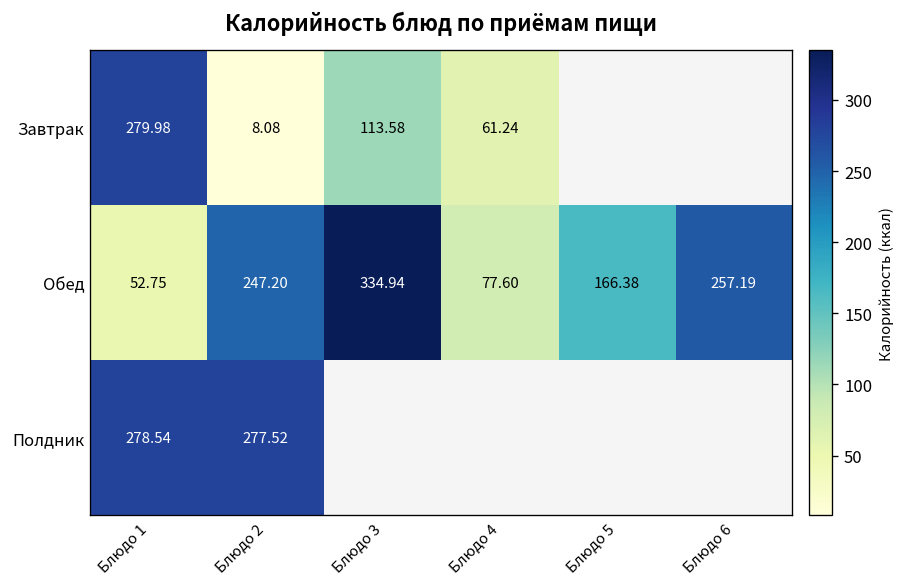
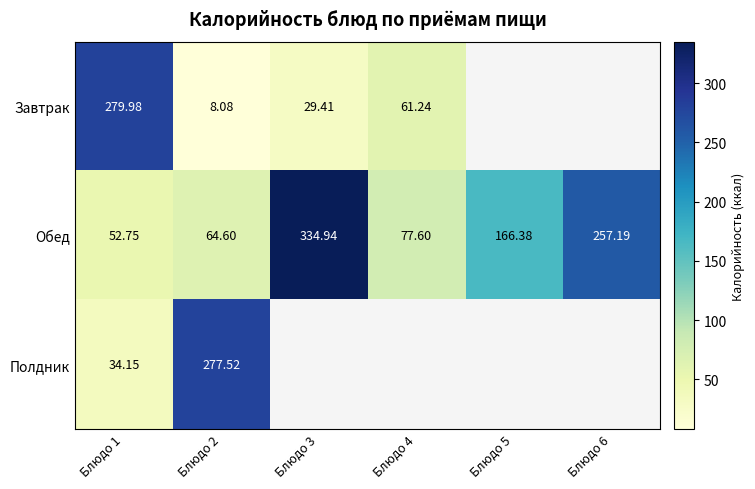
Завтрак, Блюдо 3: 113.58 -> 29.41
Обед, Блюдо 2: 247.20 -> 64.60
Полдник, Блюдо 1: 278.54 -> 34.15
